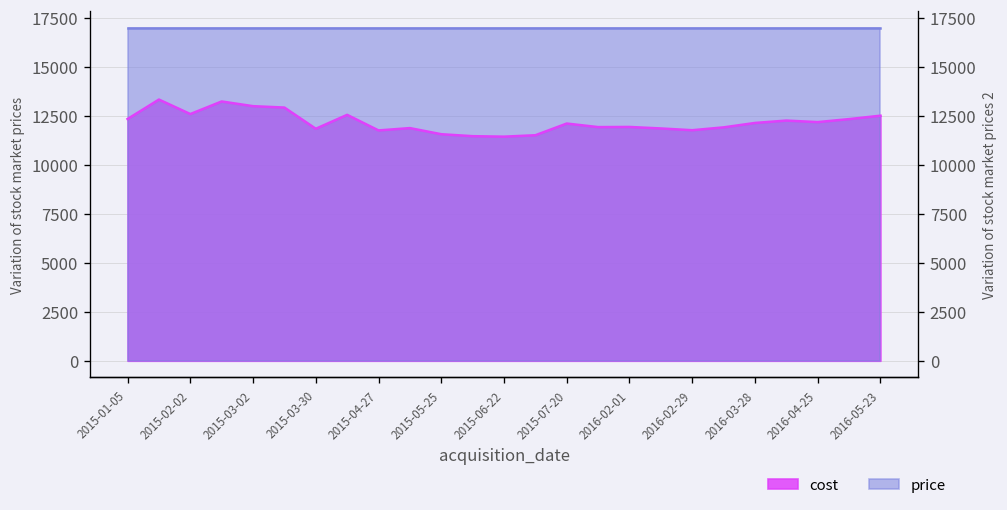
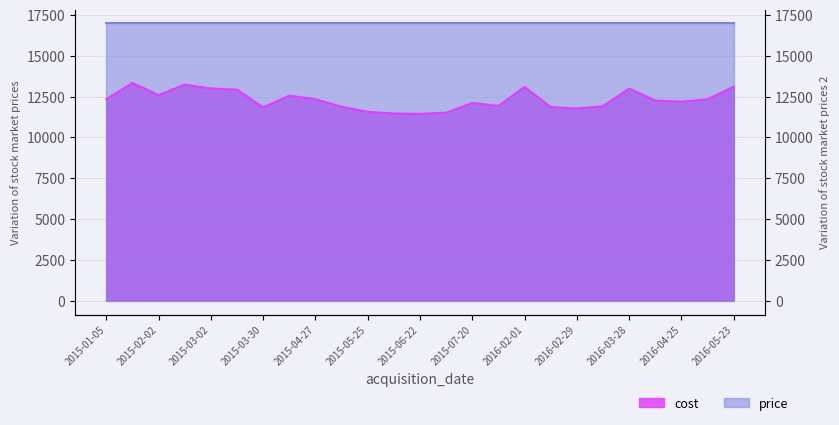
cost, 2015-04-27: 11800 -> 12300
cost, 2016-02-01: 11900 -> 13100
cost, 2016-03-28: 12100 -> 13000
cost, 2016-05-23: 12500 -> 13100
